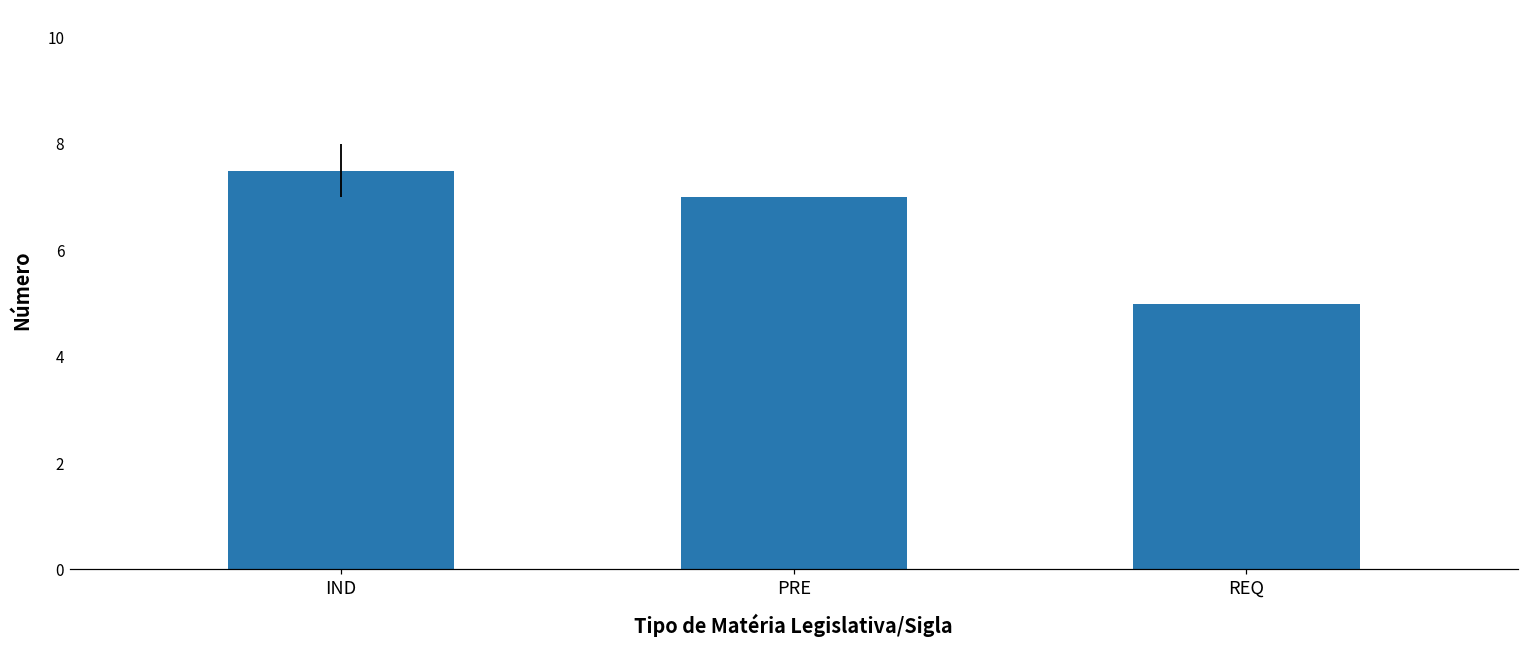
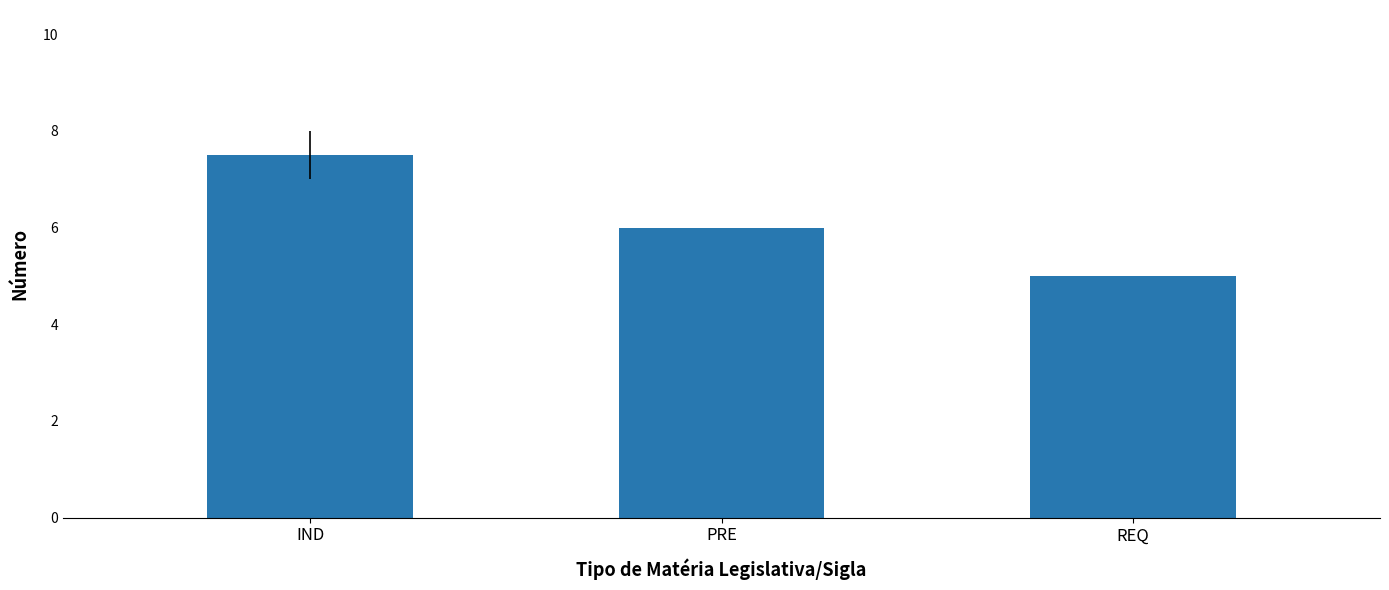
PRE: 7 -> 6
